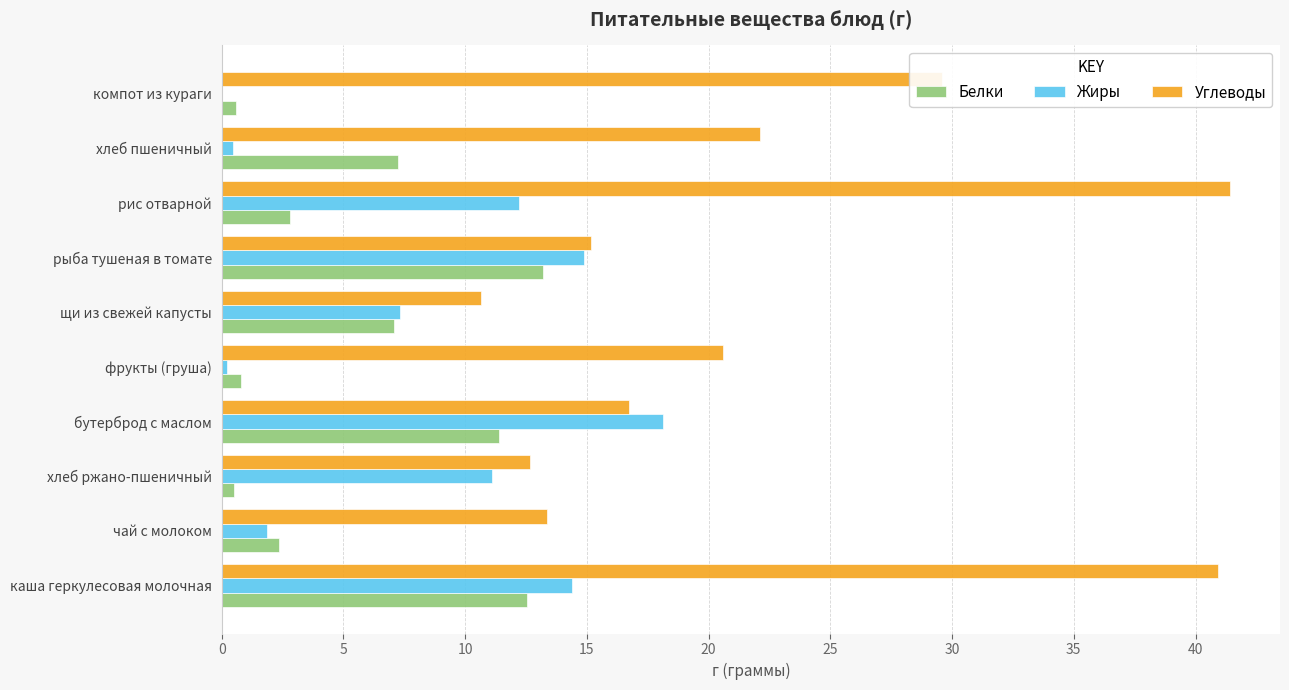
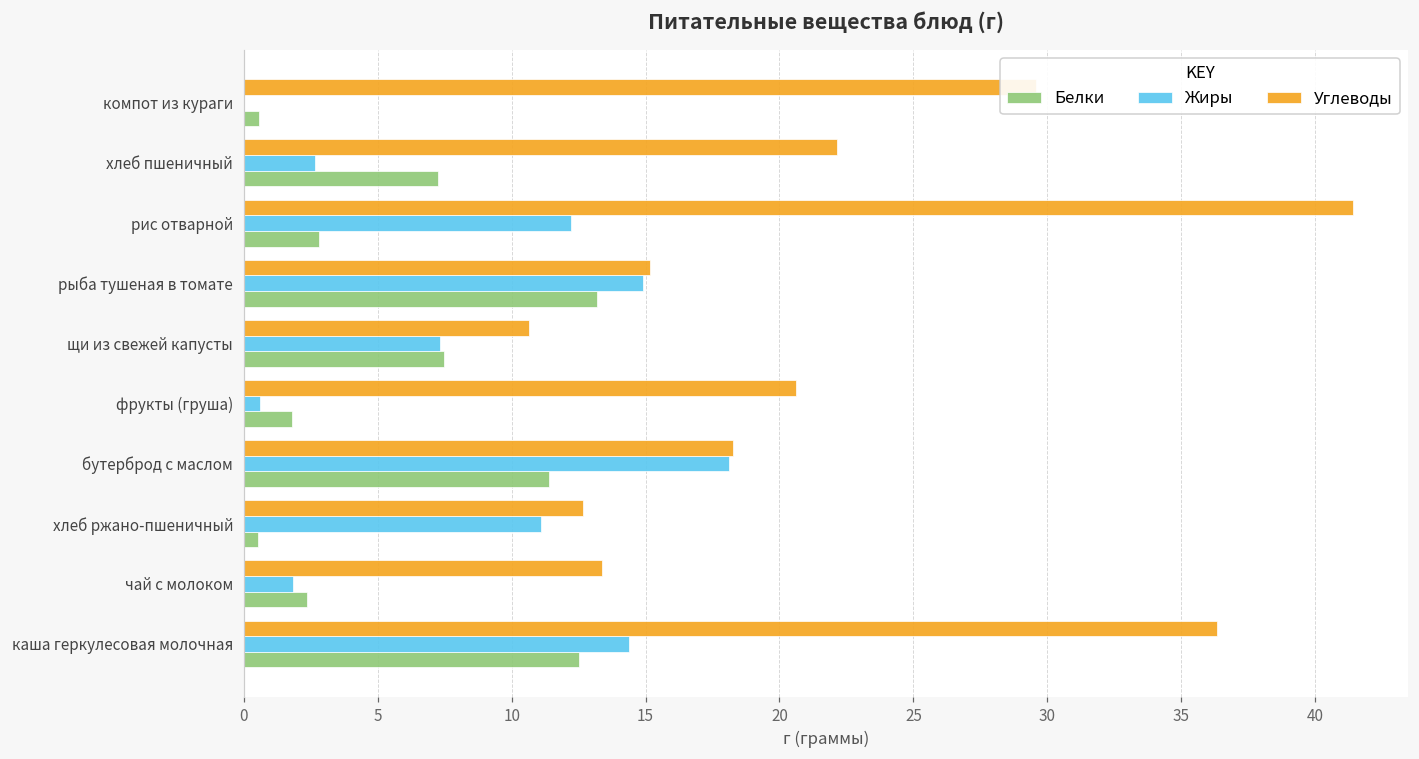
Жиры, хлеб пшеничный: 0.5 -> 2.7
Белки, щи из свежей капусты: 7.1 -> 7.5
Жиры, фрукты (груша): 0.2 -> 0.6
Белки, фрукты (груша): 0.8 -> 1.8
Углеводы, бутерброд с маслом: 16.7 -> 18.3
Углеводы, каша геркулесовая молочная: 40.9 -> 36.4
